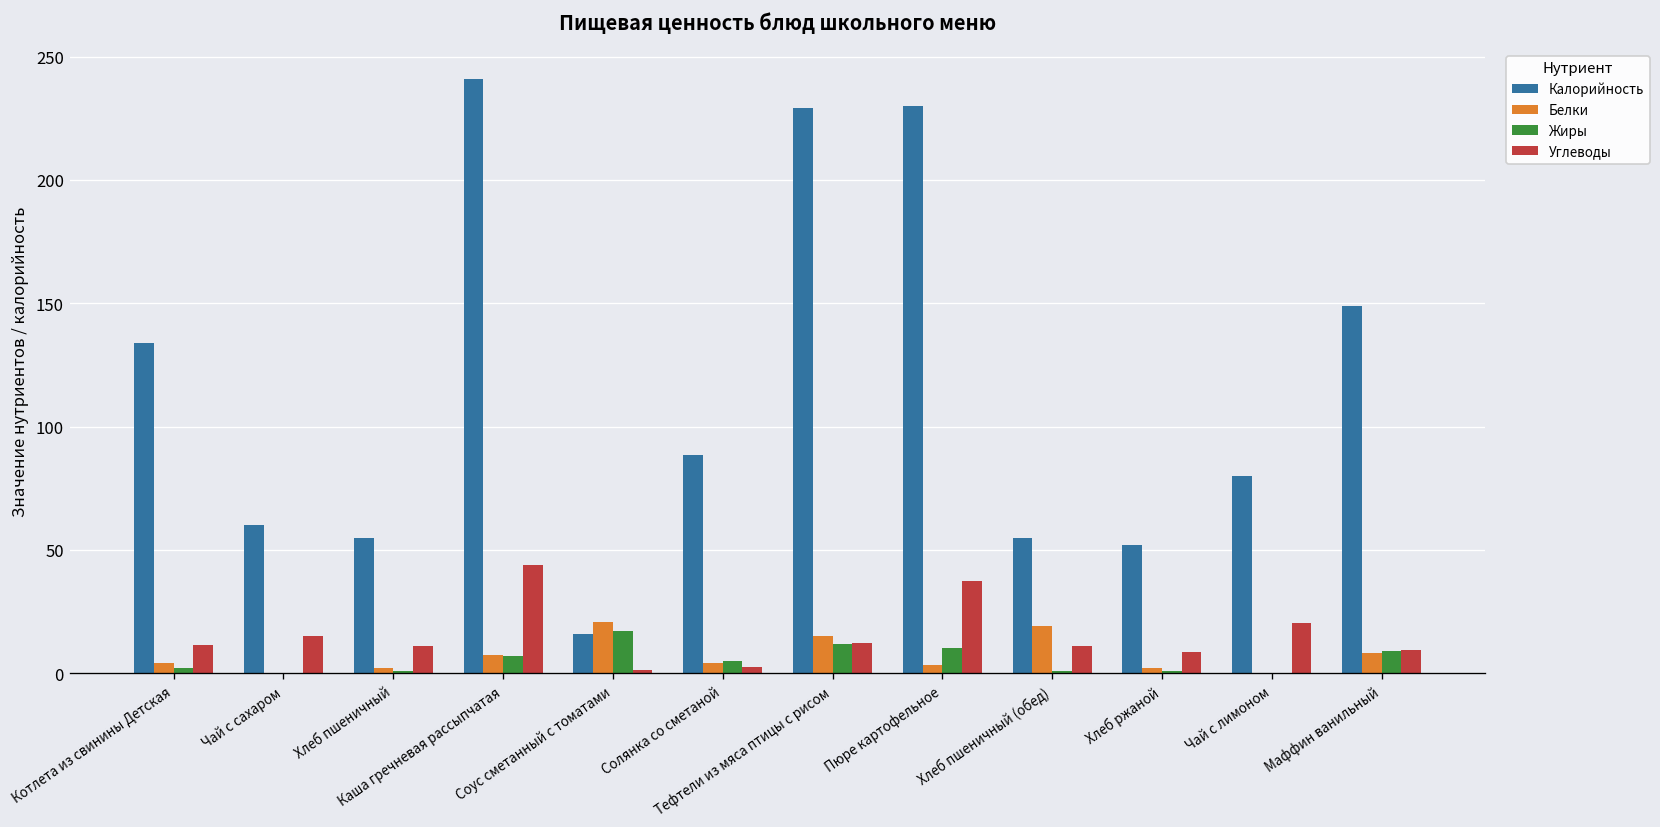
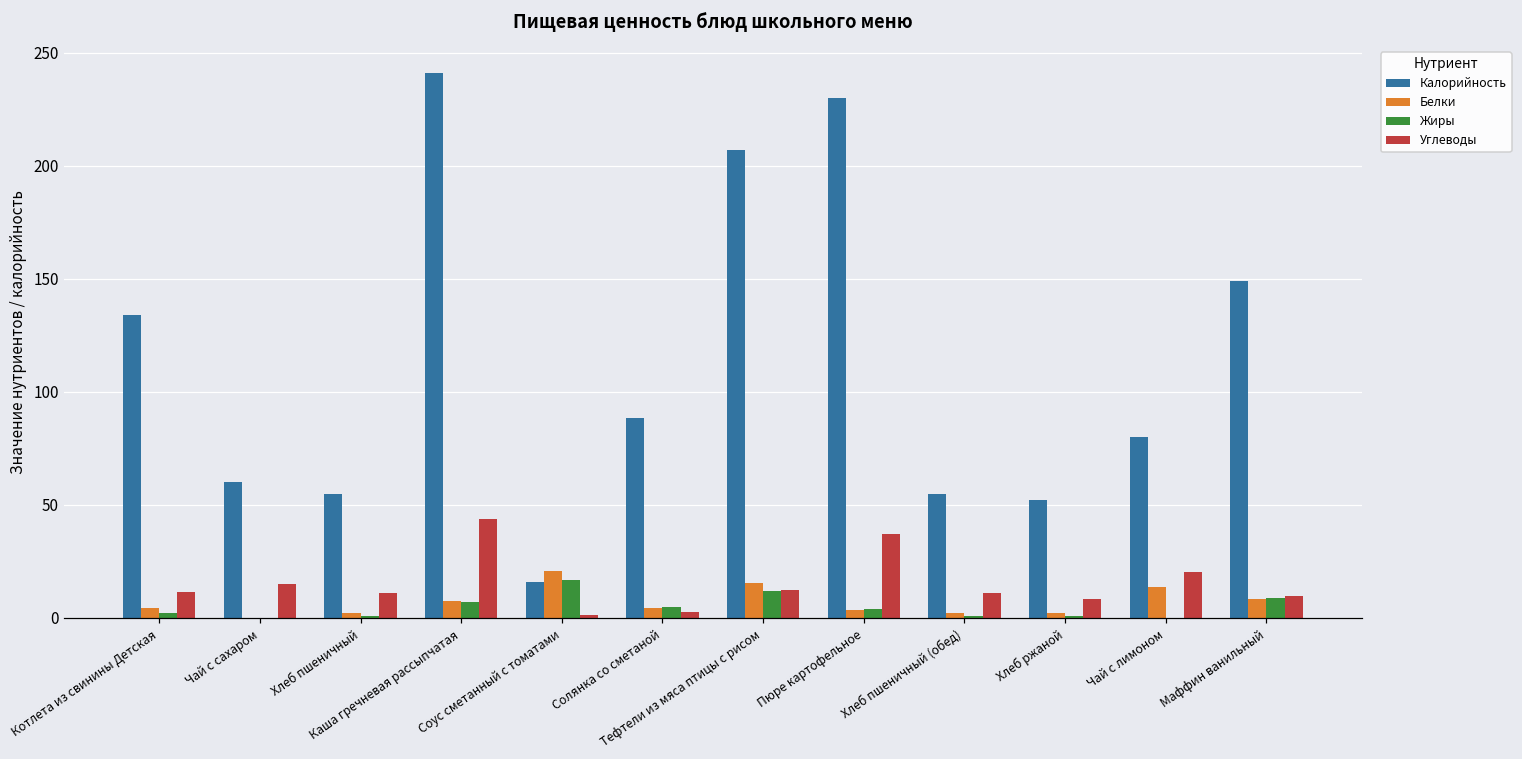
Калорийность, Тефтели из мяса птицы с рисом: 229 -> 207
Жиры, Пюре картофельное: 10 -> 4
Белки, Хлеб пшеничный (обед): 19 -> 2
Белки, Чай с лимоном: 0 -> 14
